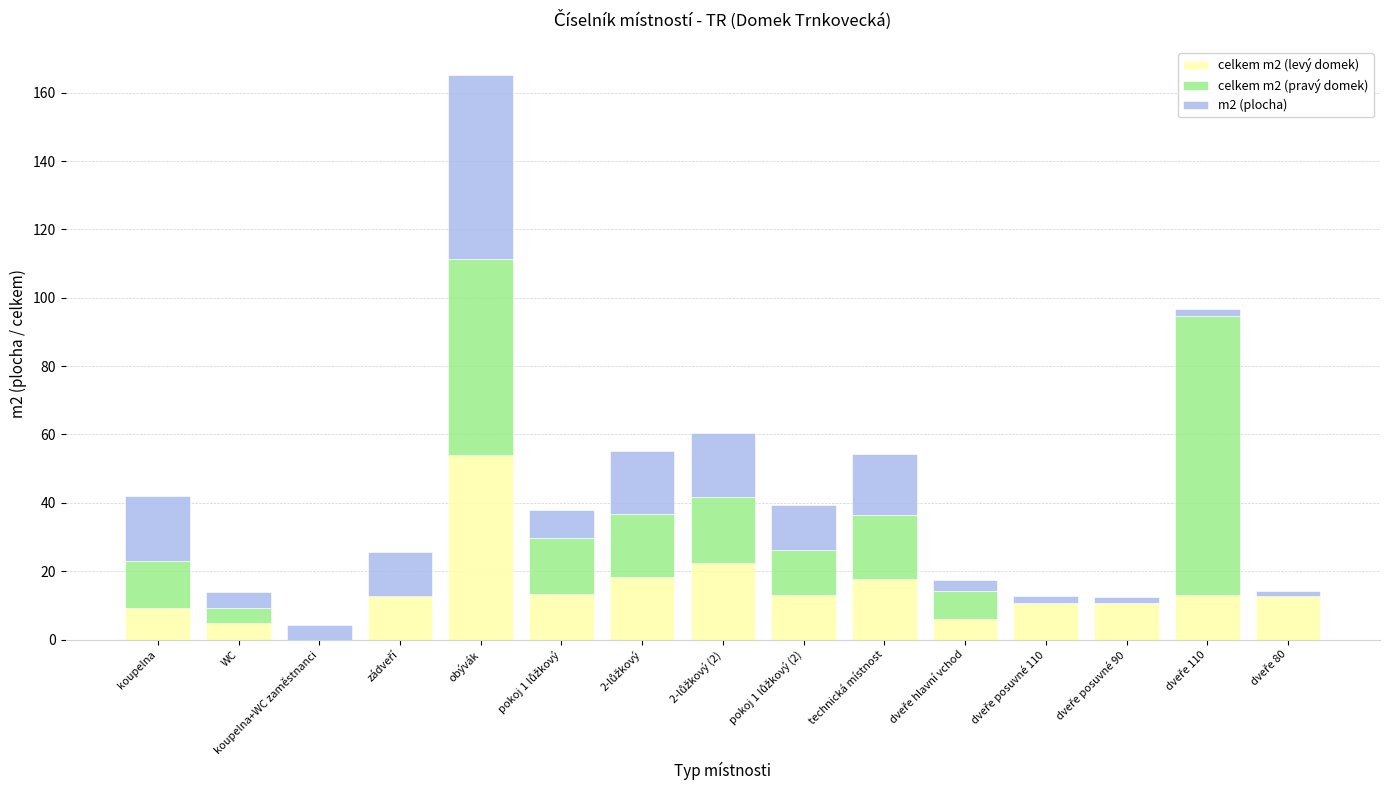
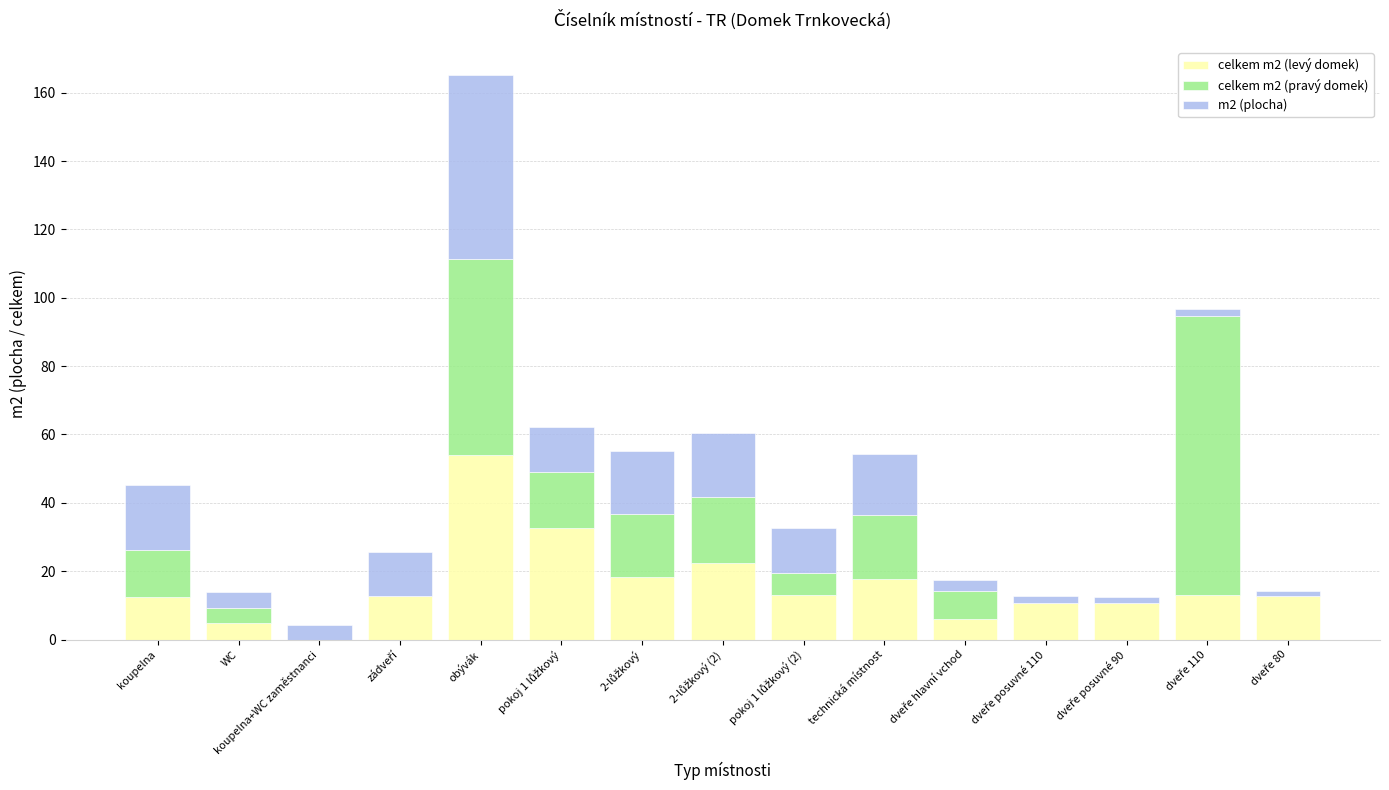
celkem m2 (levý domek), koupelna: 9 -> 12
celkem m2 (levý domek), pokoj 1 lůžkový: 13 -> 33
m2 (plocha), pokoj 1 lůžkový: 8 -> 13
celkem m2 (pravý domek), pokoj 1 lůžkový (2): 13 -> 6
